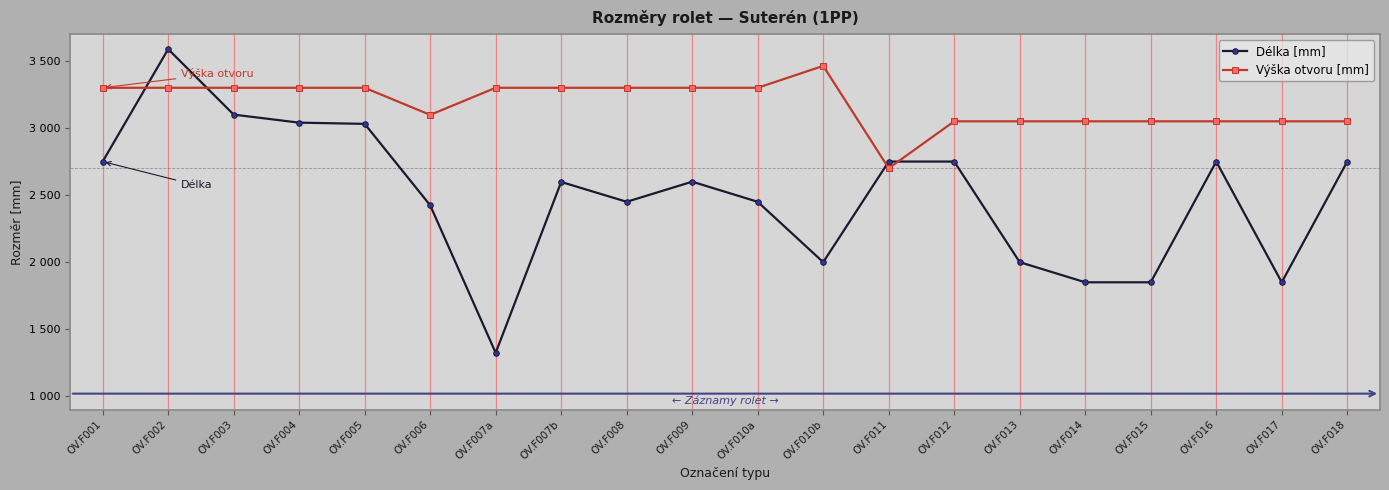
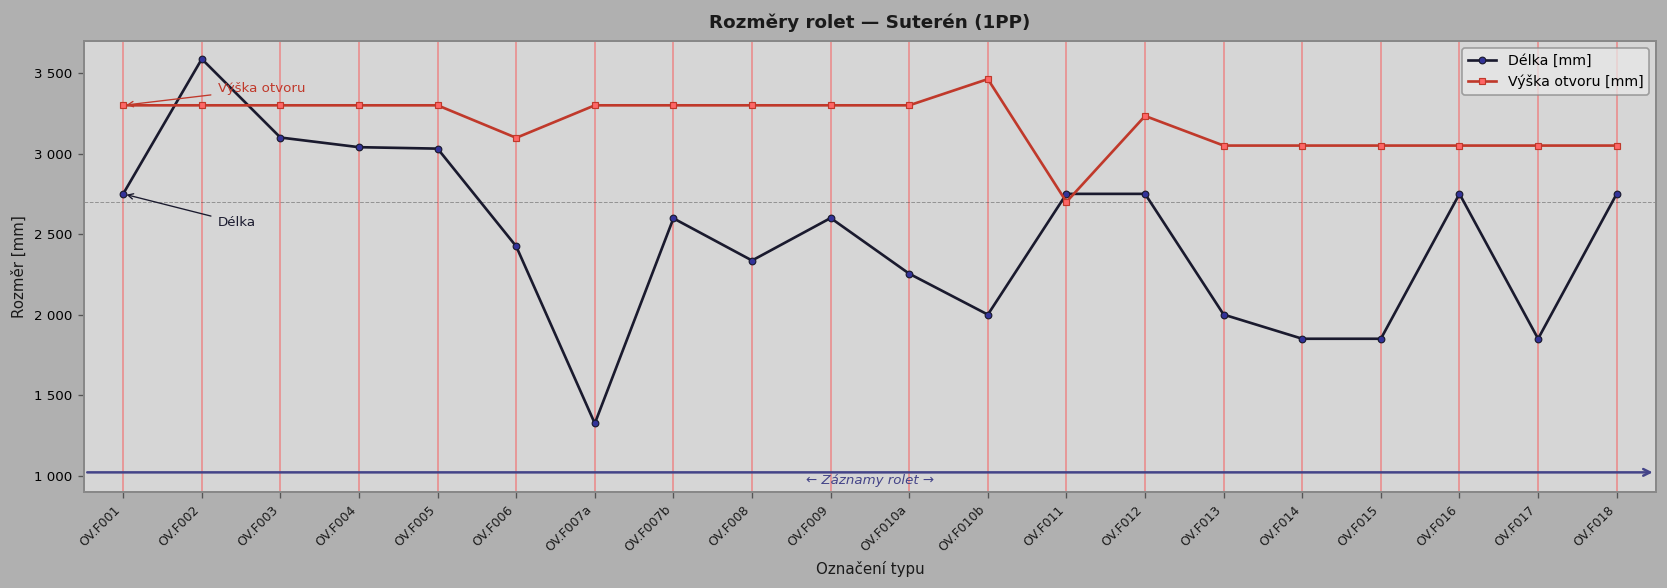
Délka [mm], OV.F008: 2450 -> 2340
Délka [mm], OV.F010a: 2450 -> 2250
Výška otvoru [mm], OV.F012: 3050 -> 3230
